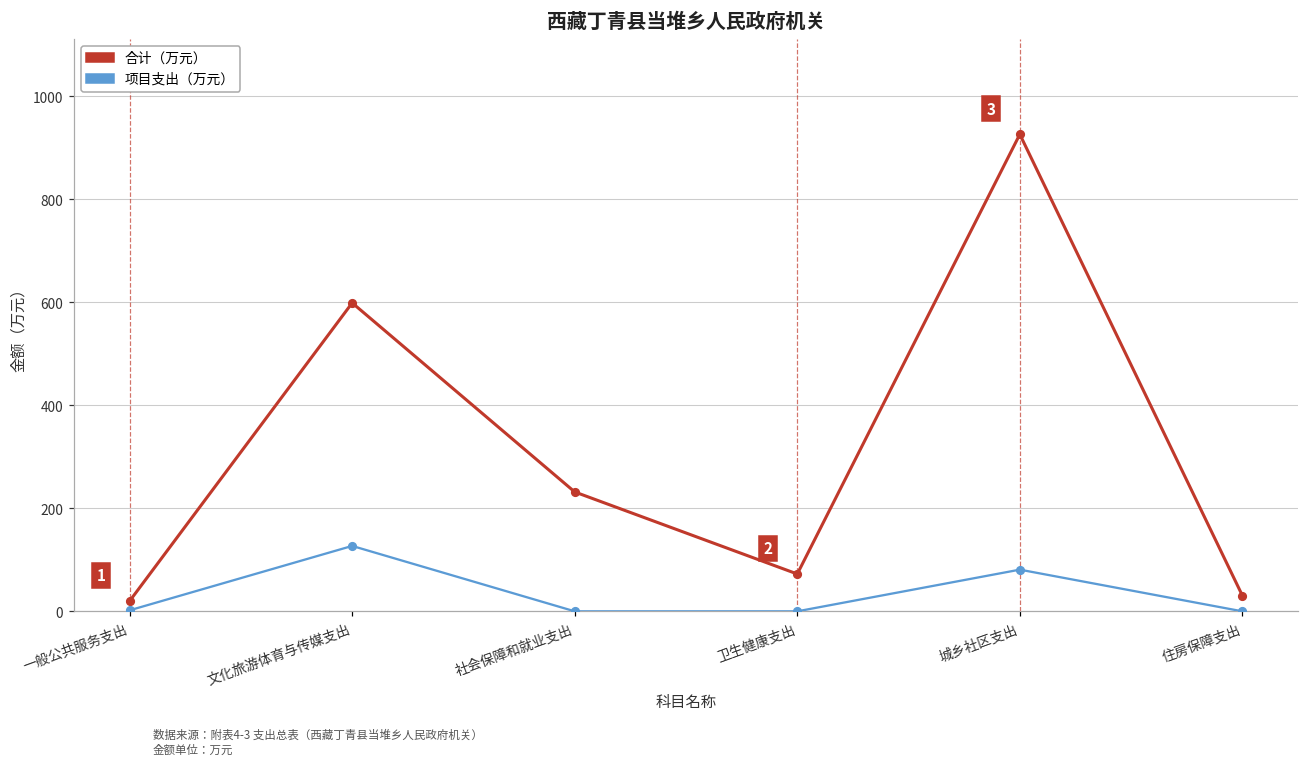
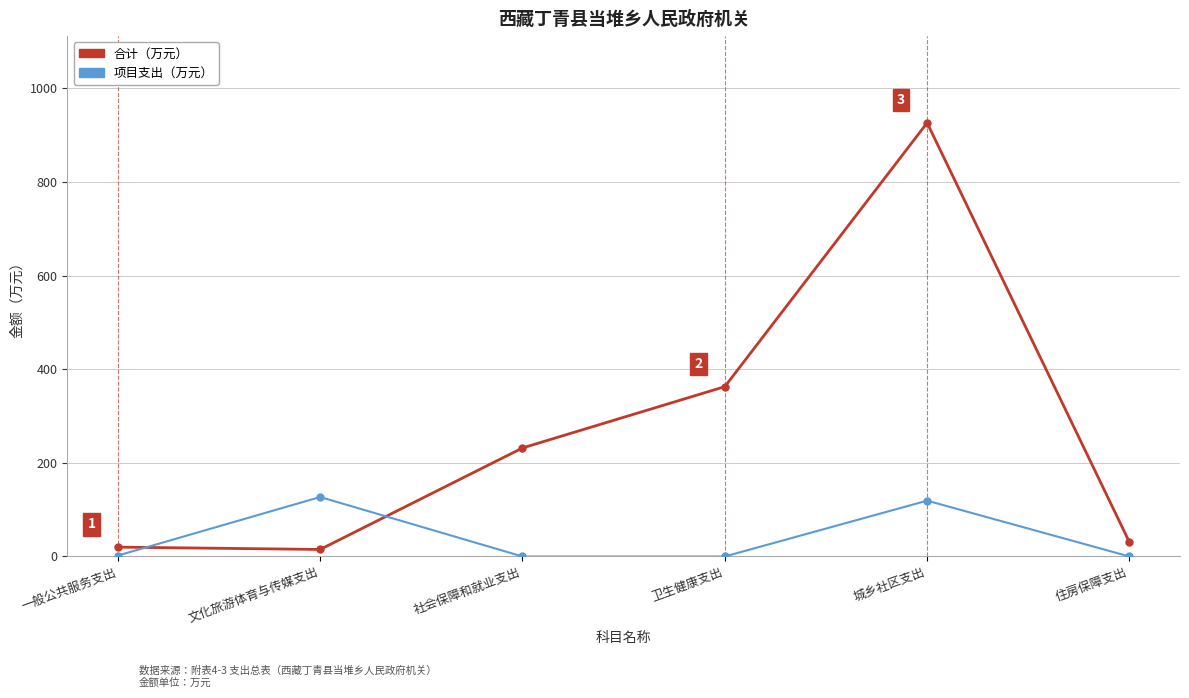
合计（万元）, 文化旅游体育与传媒支出: 600 -> 20
合计（万元）, 卫生健康支出: 70 -> 360
项目支出（万元）, 城乡社区支出: 80 -> 120
